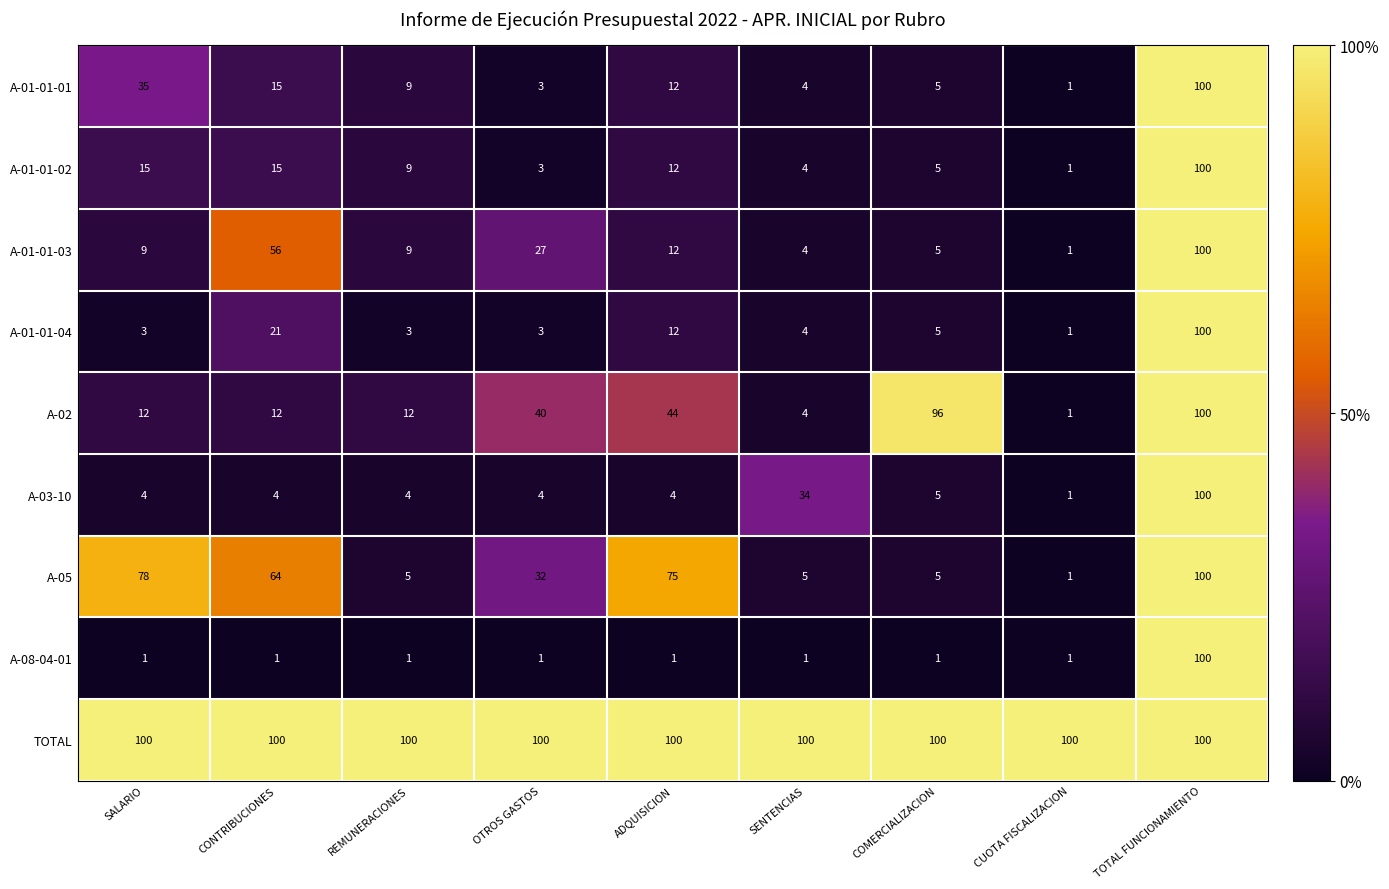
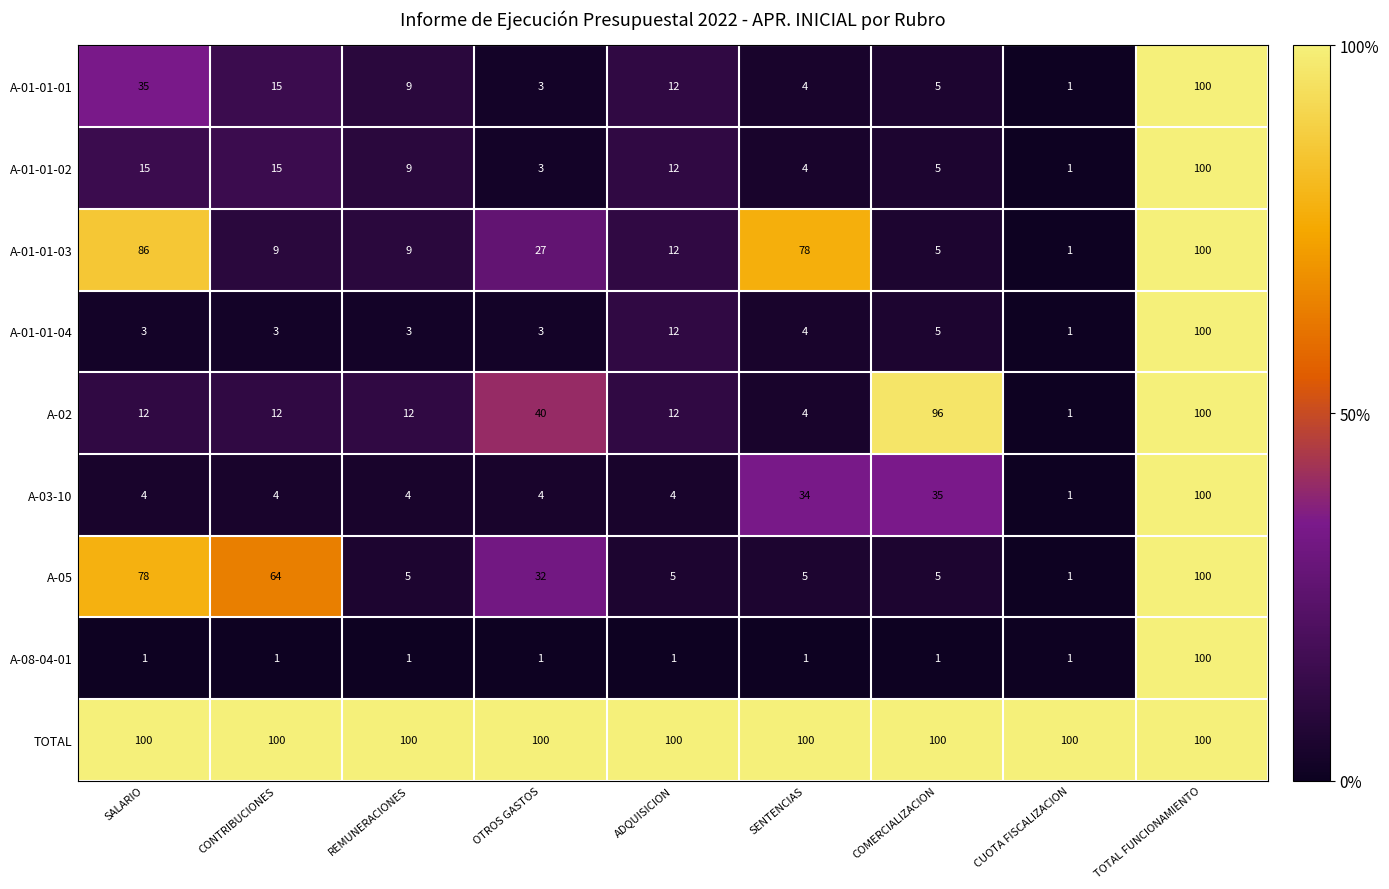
A-01-01-03, SALARIO: 9 -> 86
A-01-01-03, CONTRIBUCIONES: 56 -> 9
A-01-01-03, SENTENCIAS: 4 -> 78
A-01-01-04, CONTRIBUCIONES: 21 -> 3
A-02, ADQUISICION: 44 -> 12
A-03-10, COMERCIALIZACION: 5 -> 35
A-05, ADQUISICION: 75 -> 5
